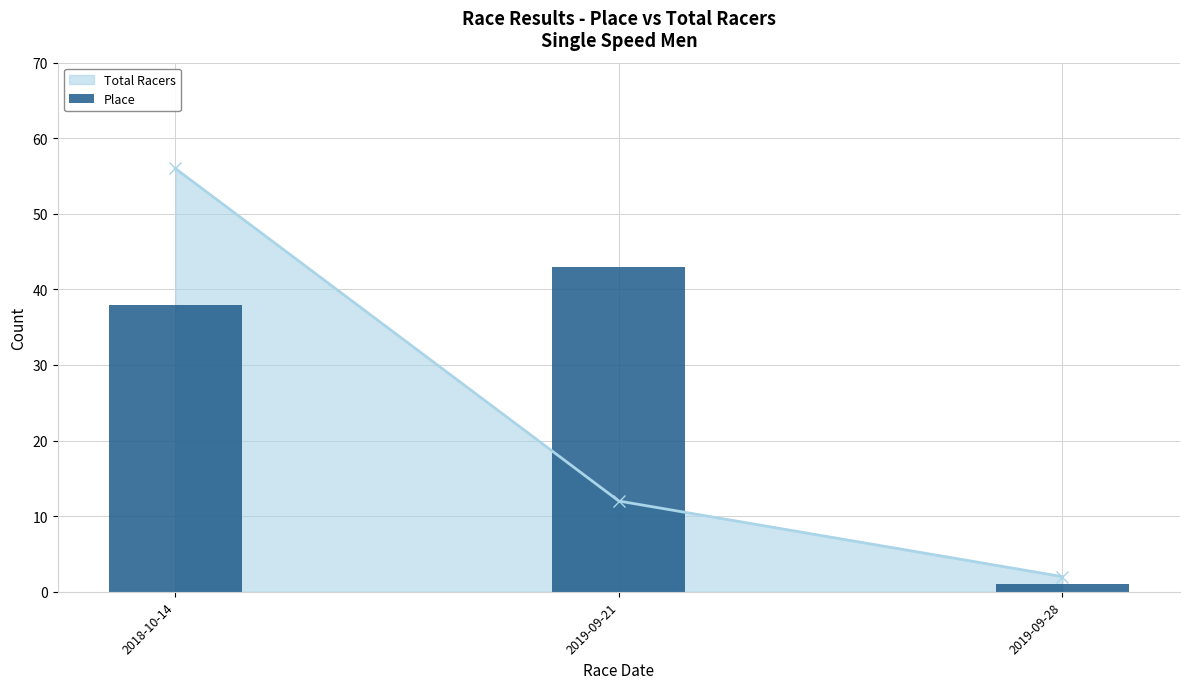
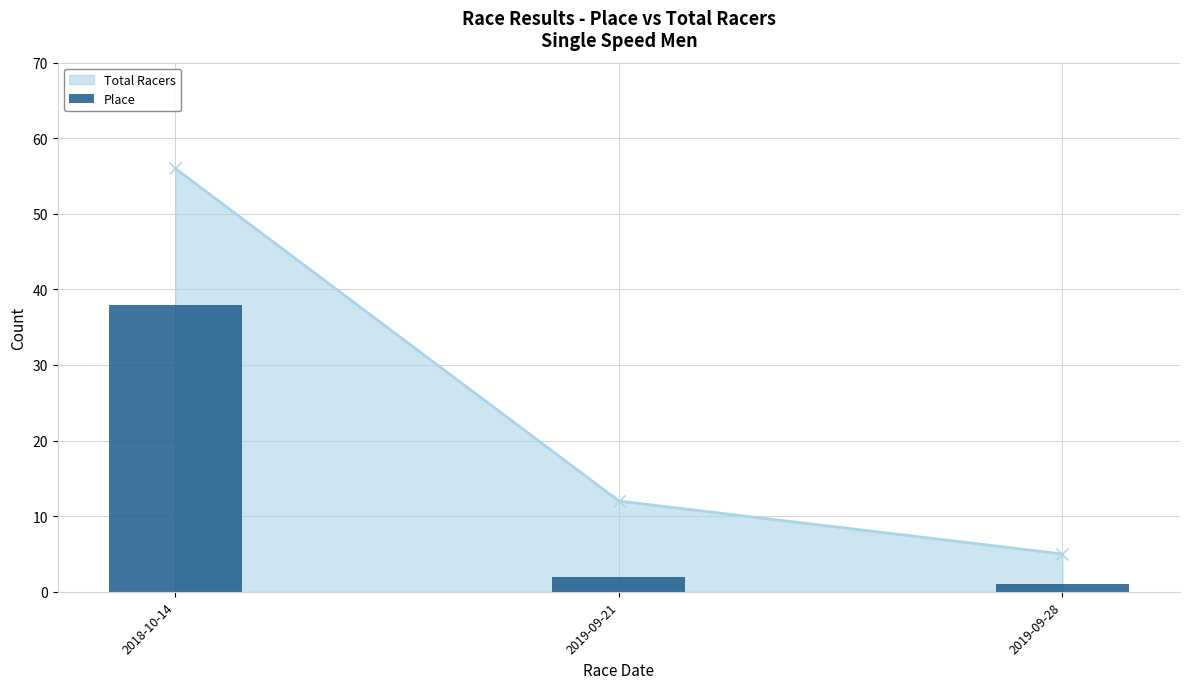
Place, 2019-09-21: 43 -> 2
Total Racers, 2019-09-28: 2 -> 5
